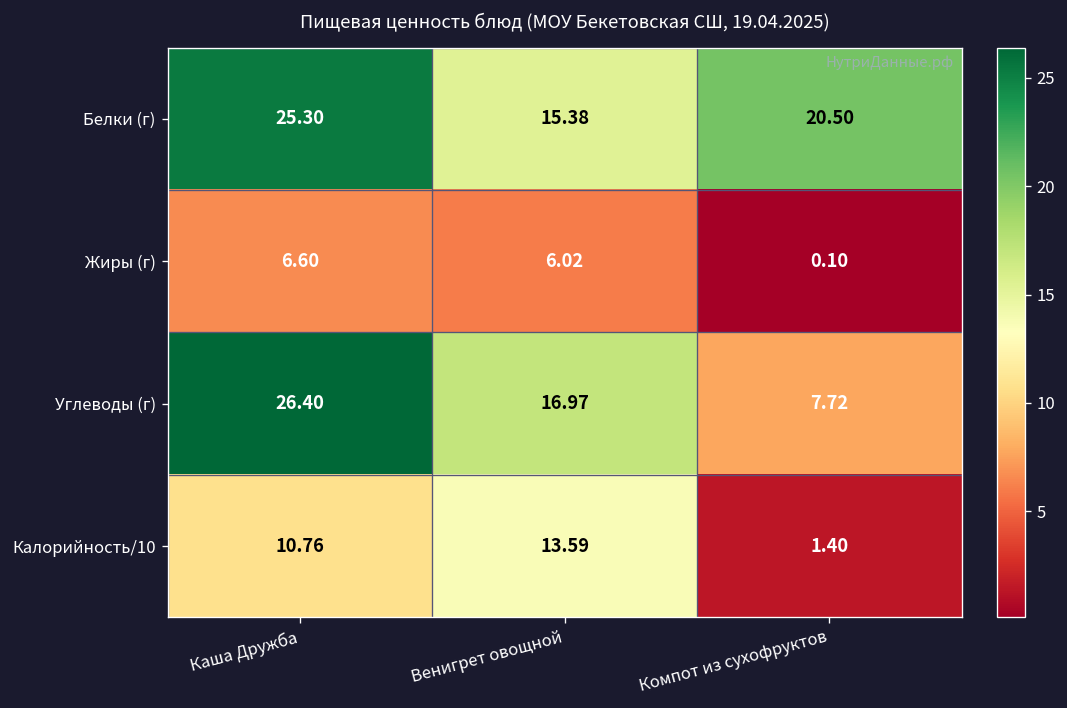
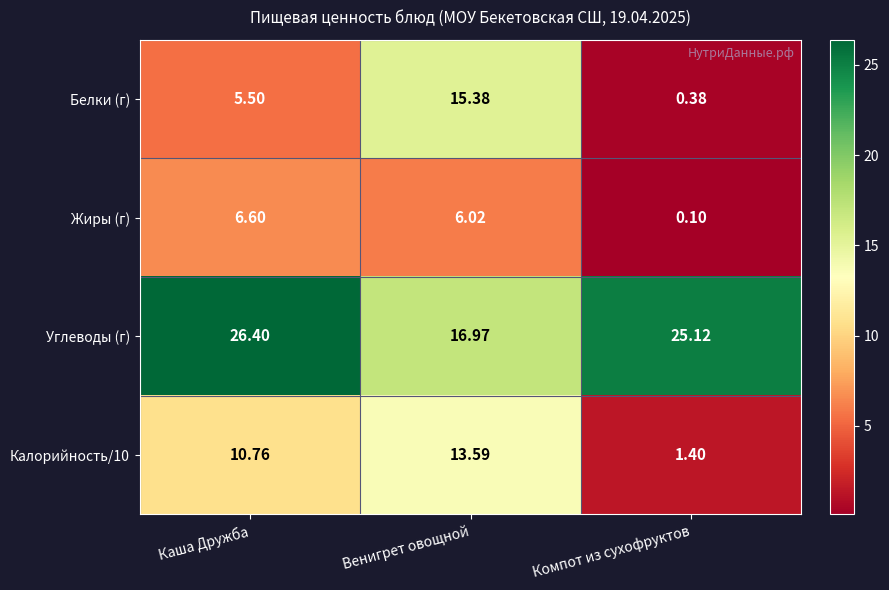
Белки (г), Каша Дружба: 25.30 -> 5.50
Белки (г), Компот из сухофруктов: 20.50 -> 0.38
Углеводы (г), Компот из сухофруктов: 7.72 -> 25.12
